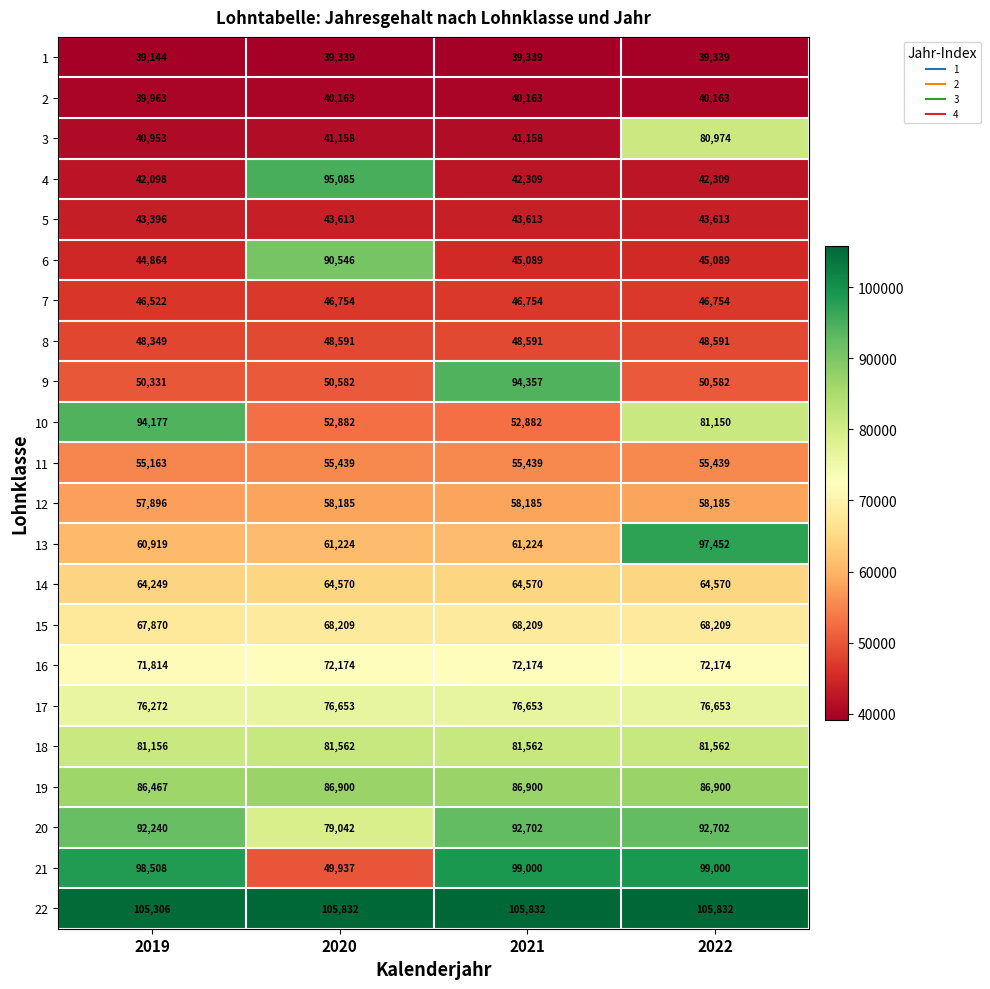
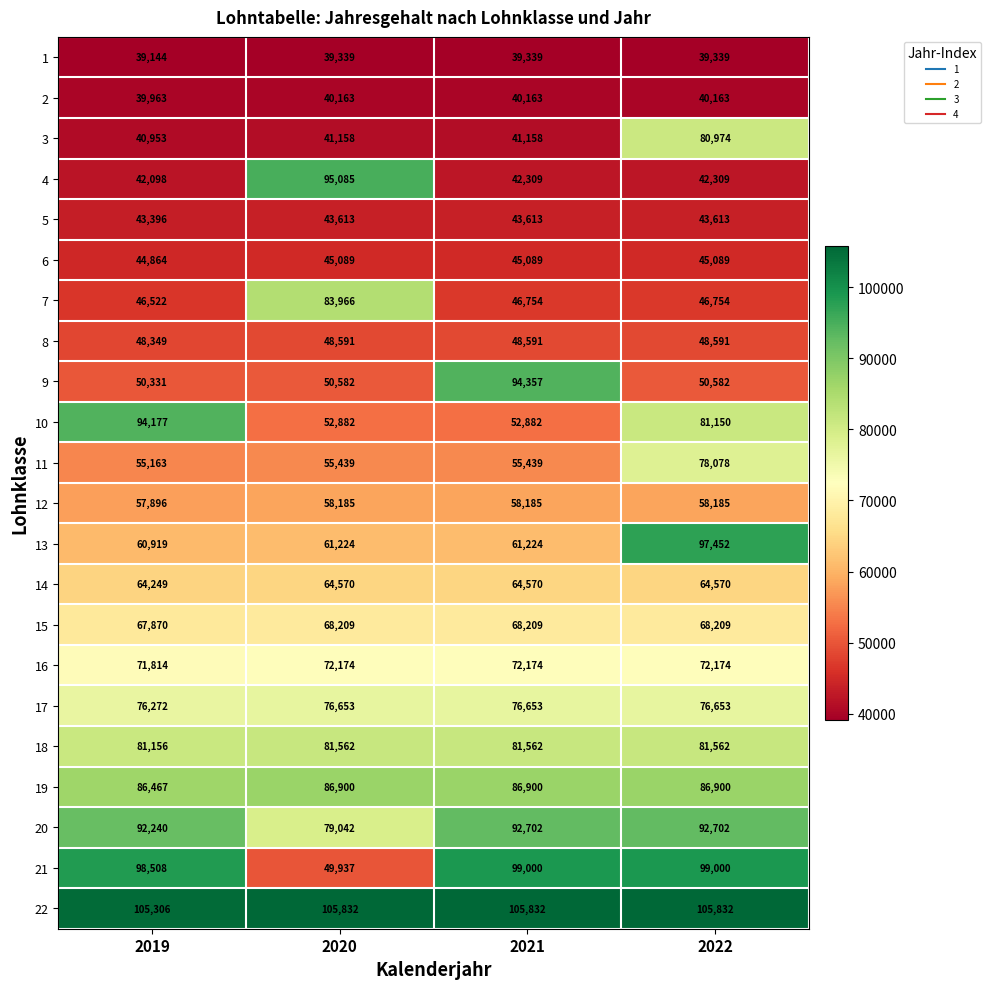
6, 2020: 90,546 -> 45,089
7, 2020: 46,754 -> 83,966
11, 2022: 55,439 -> 78,078
